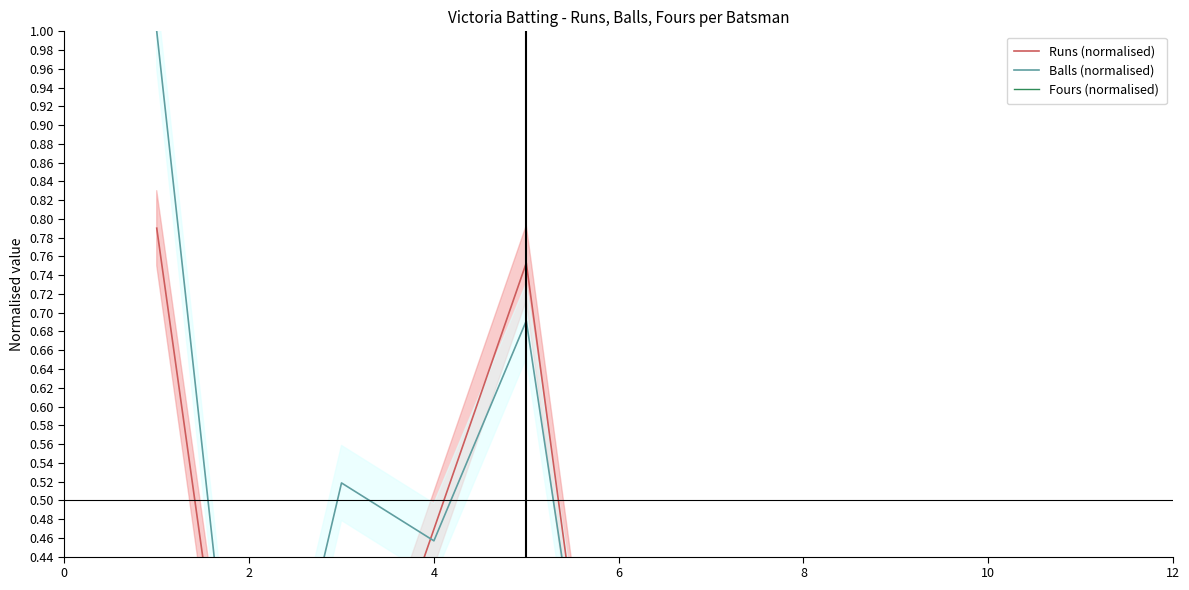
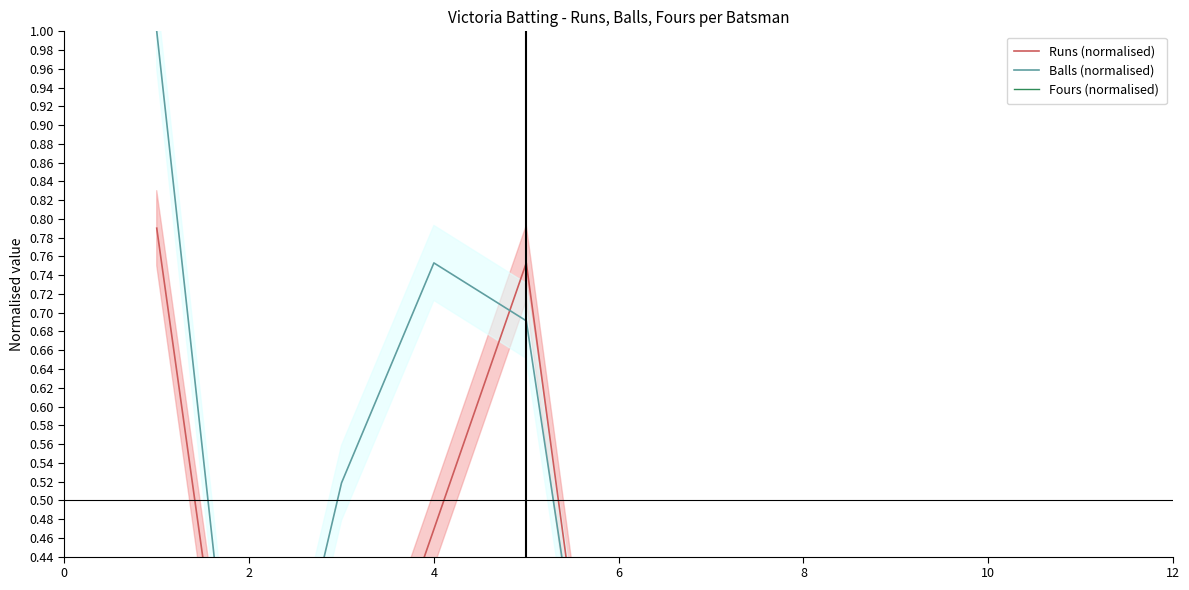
Balls (normalised), 4: 0.46 -> 0.75
